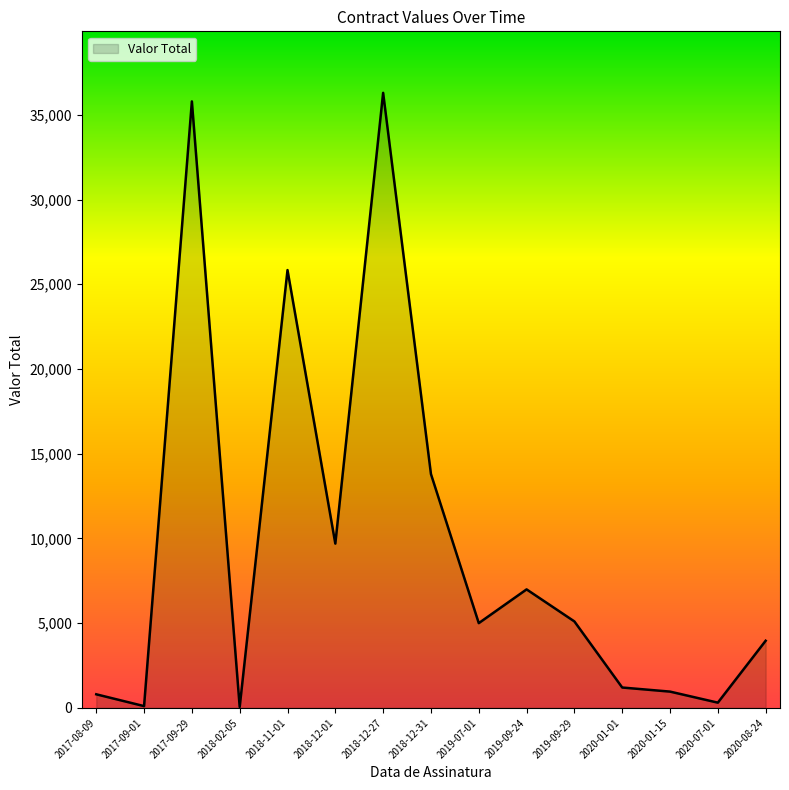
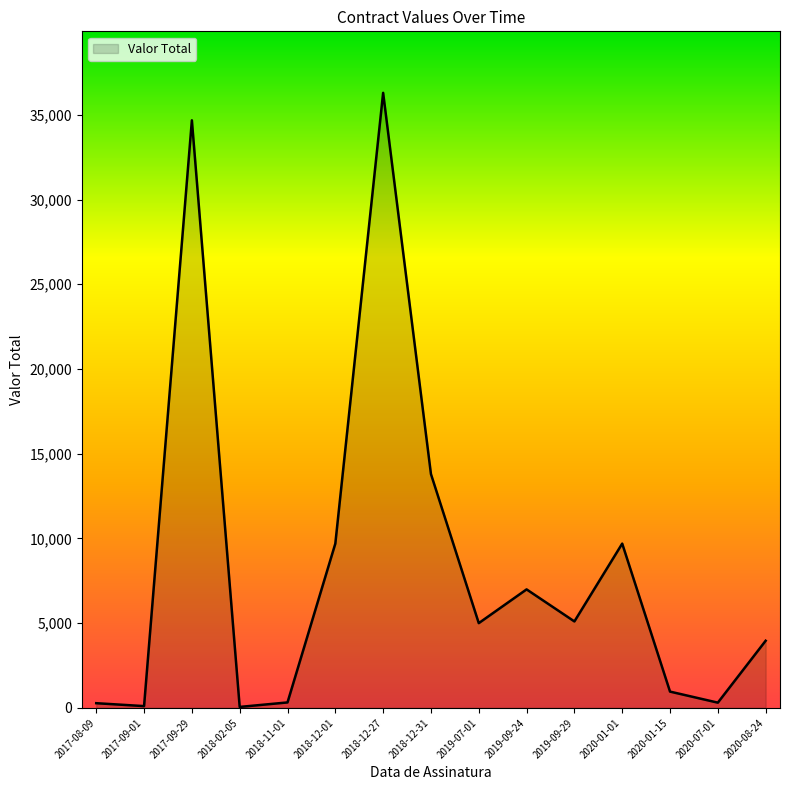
2017-08-09: 800 -> 300
2017-09-29: 35,800 -> 34,700
2018-11-01: 25,800 -> 300
2020-01-01: 1,200 -> 9,700
